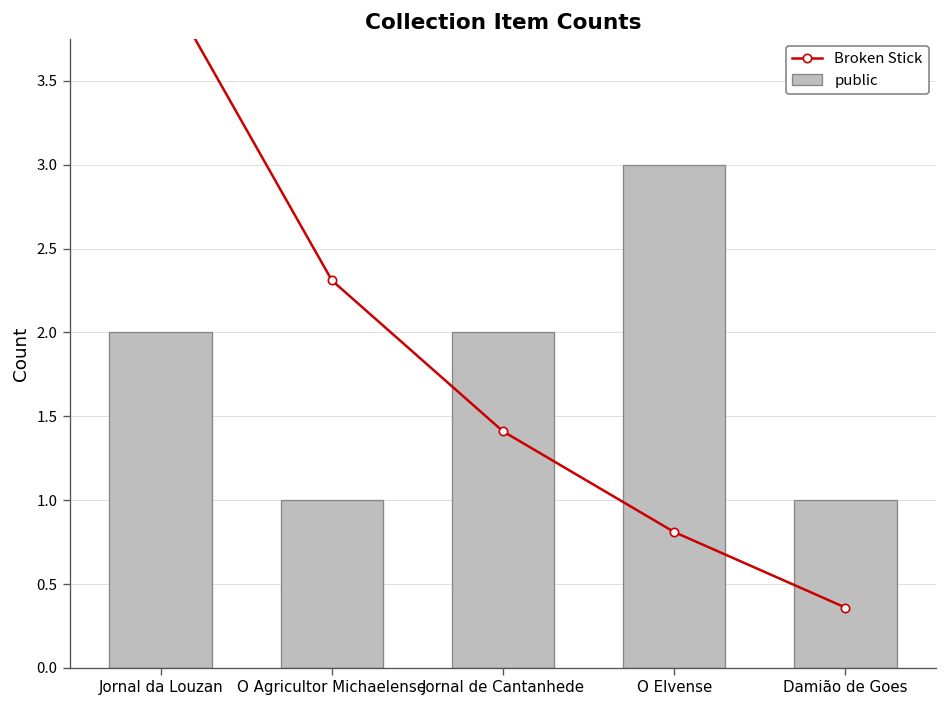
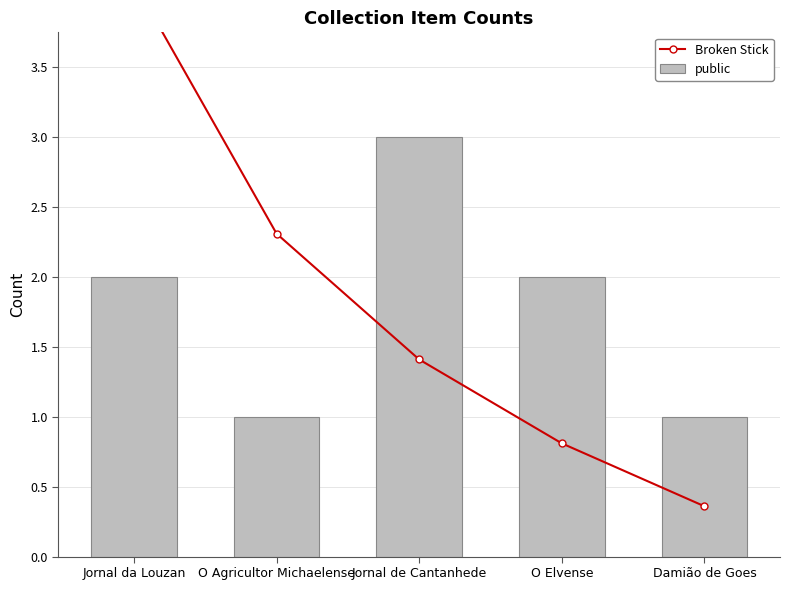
public, Jornal de Cantanhede: 2 -> 3
public, O Elvense: 3 -> 2
